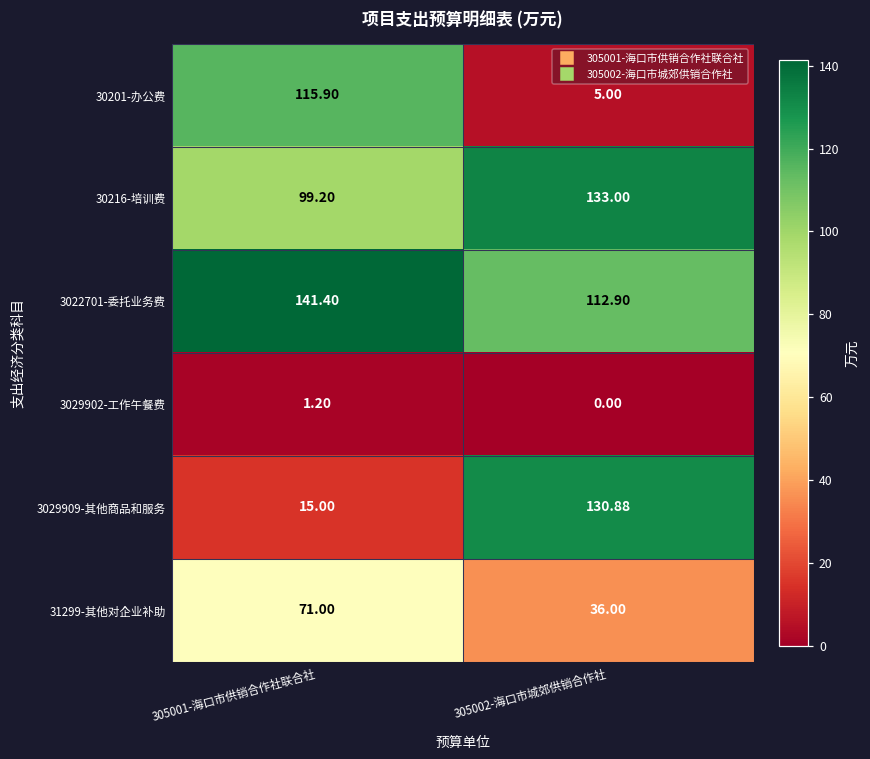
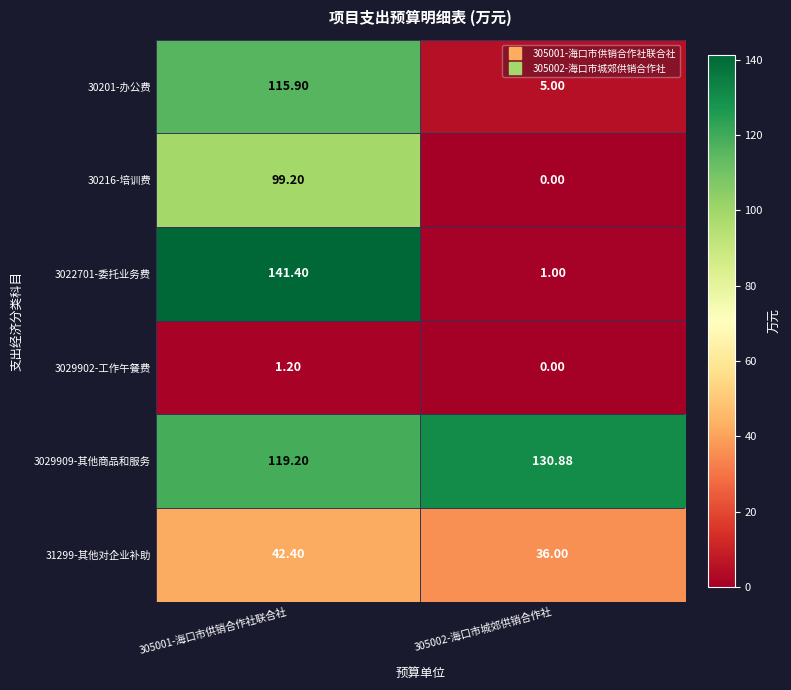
30216-培训费, 305002-海口市城郊供销合作社: 133.00 -> 0.00
3022701-委托业务费, 305002-海口市城郊供销合作社: 112.90 -> 1.00
3029909-其他商品和服务, 305001-海口市供销合作社联合社: 15.00 -> 119.20
31299-其他对企业补助, 305001-海口市供销合作社联合社: 71.00 -> 42.40
